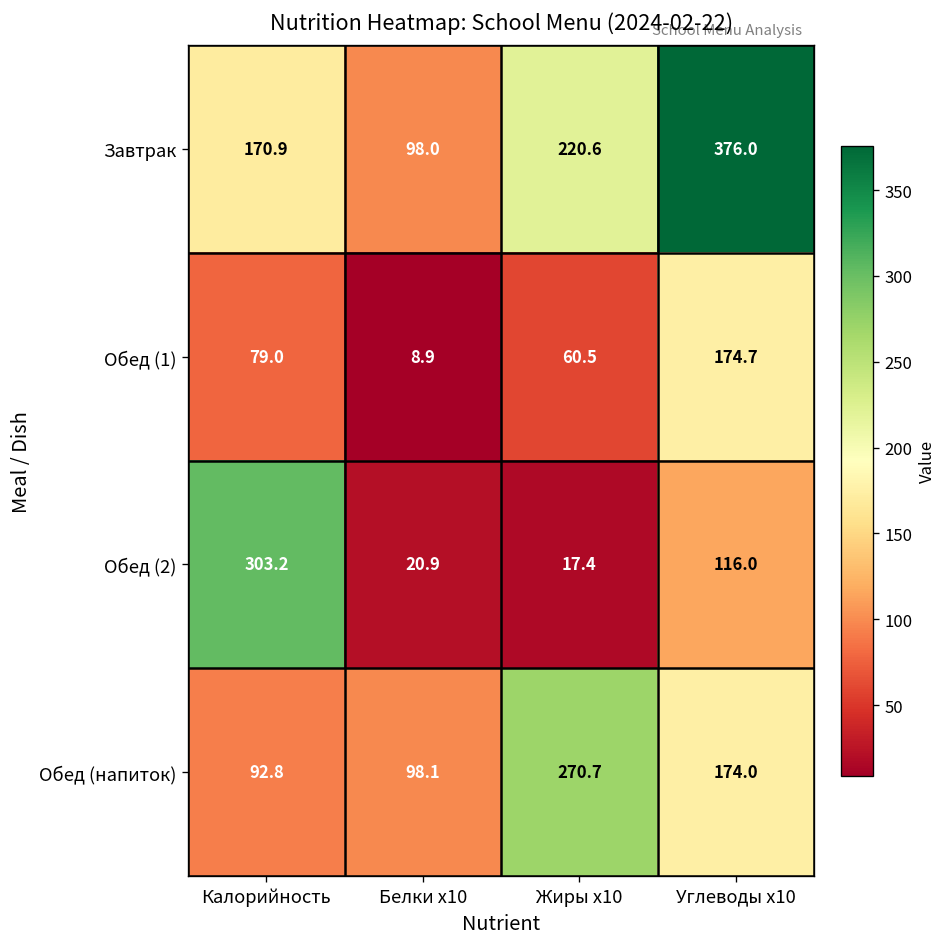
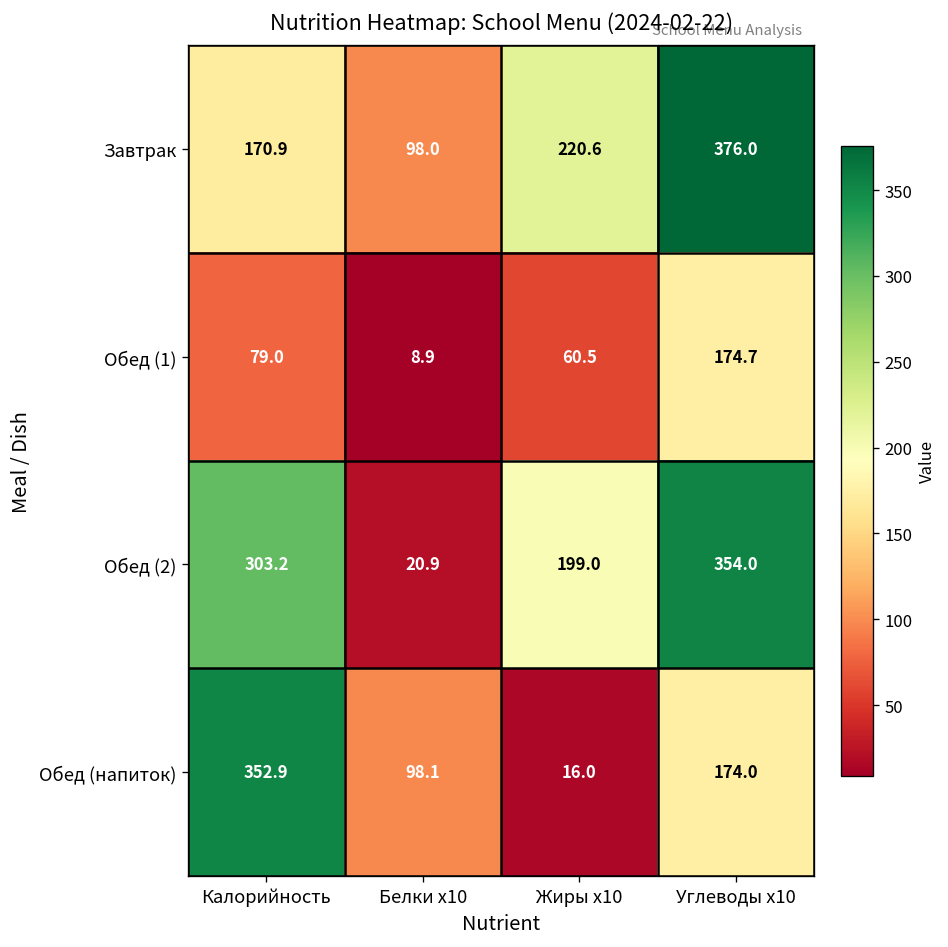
Обед (2), Жиры x10: 17.4 -> 199.0
Обед (2), Углеводы x10: 116.0 -> 354.0
Обед (напиток), Калорийность: 92.8 -> 352.9
Обед (напиток), Жиры x10: 270.7 -> 16.0
